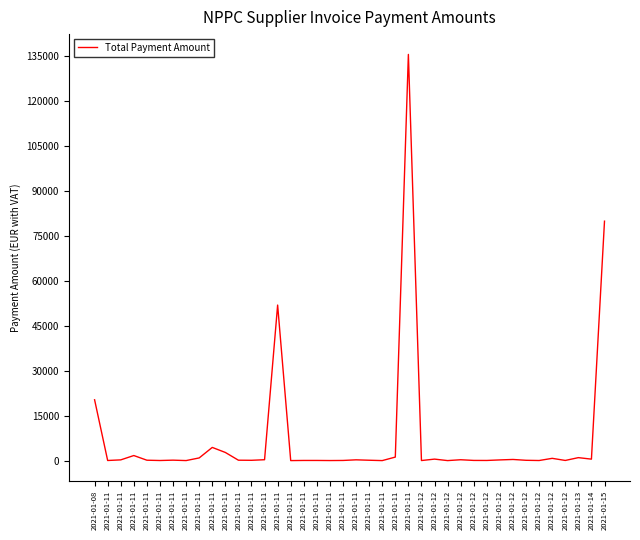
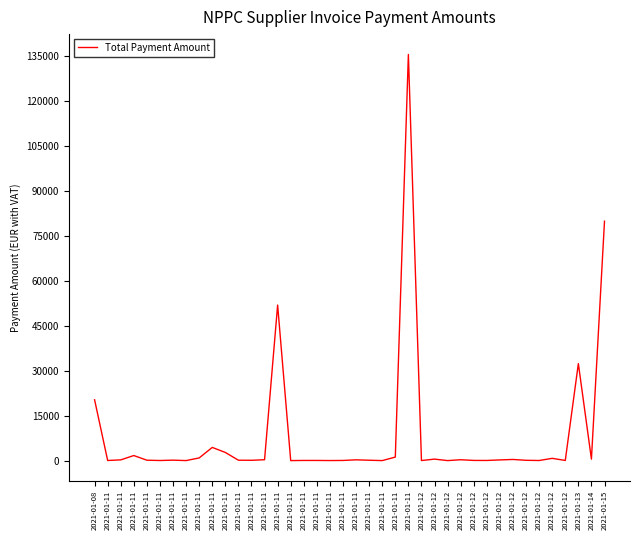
2021-01-13: 1000 -> 32000
